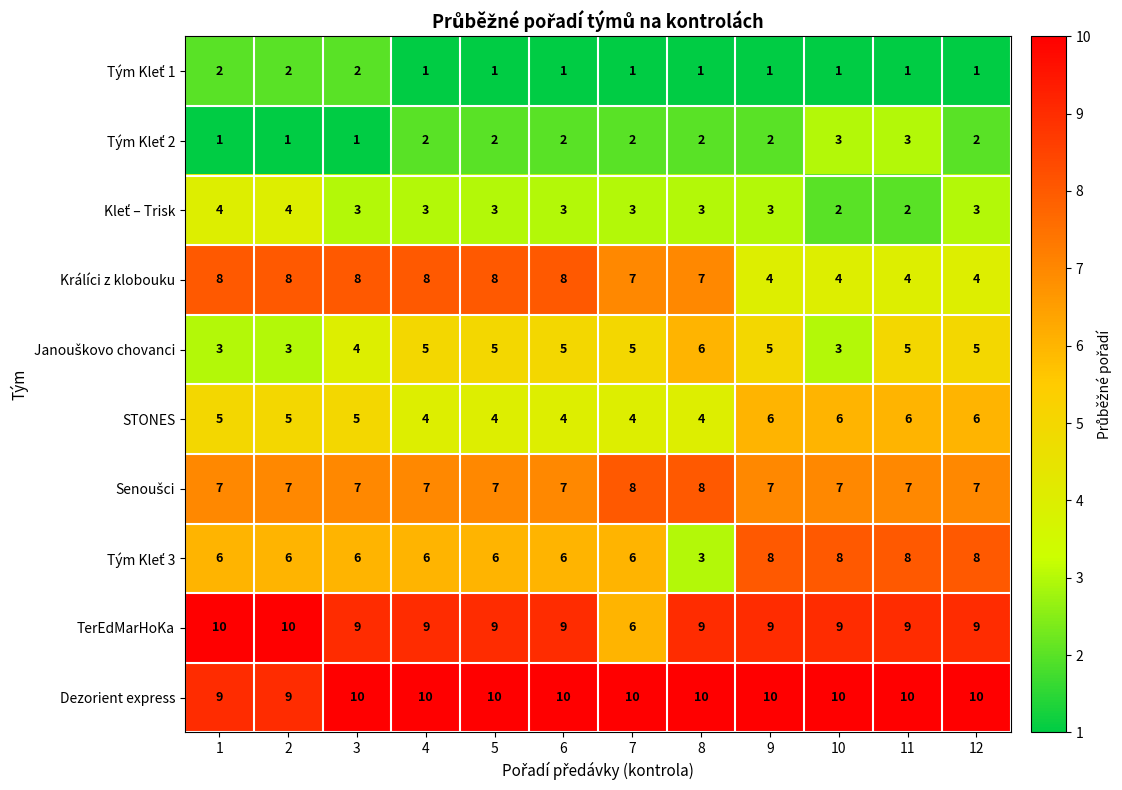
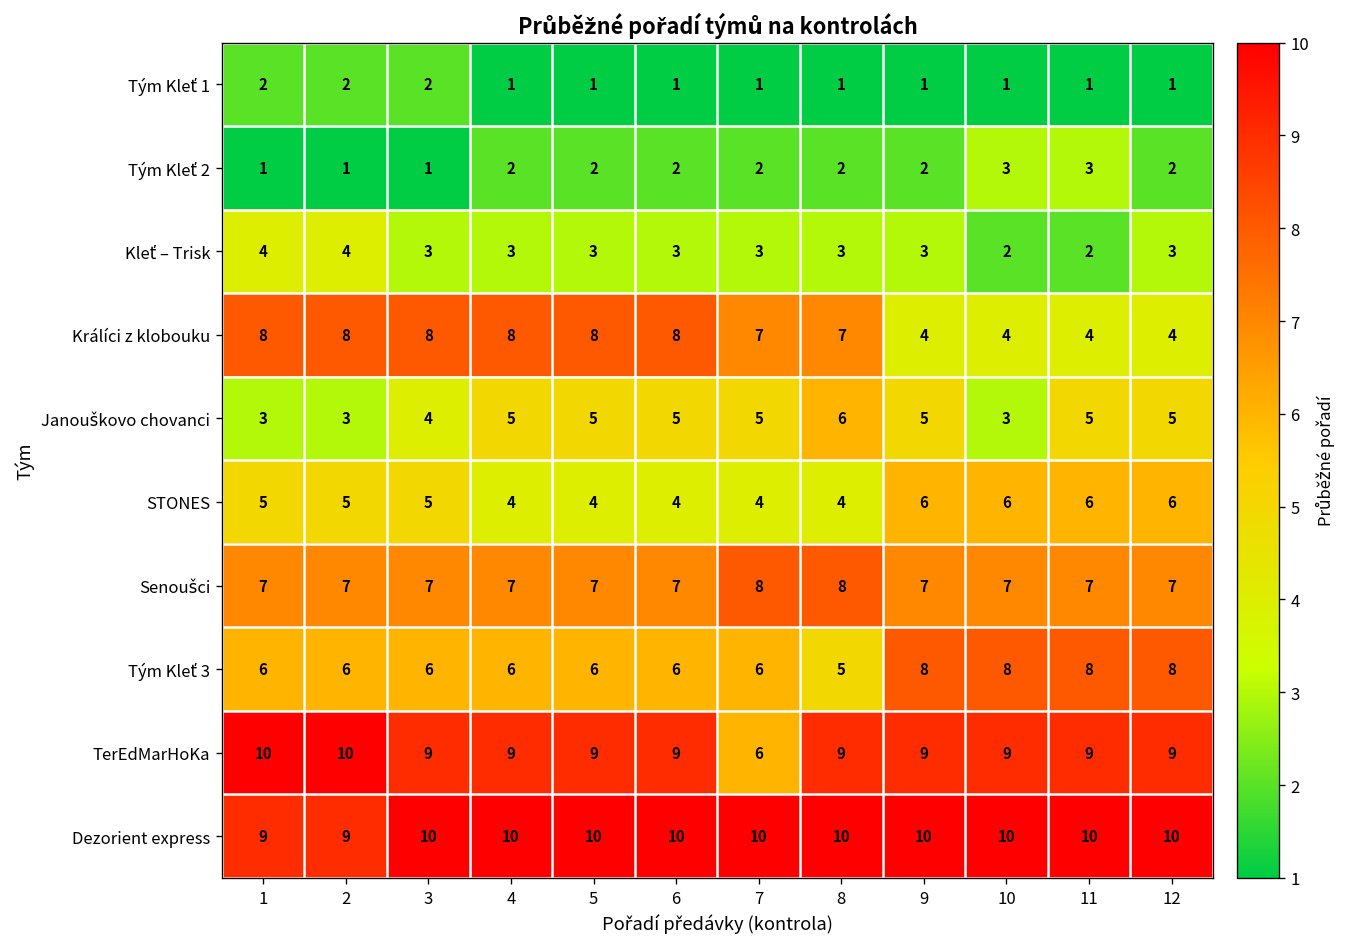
Tým Kleť 3, 8: 3 -> 5
